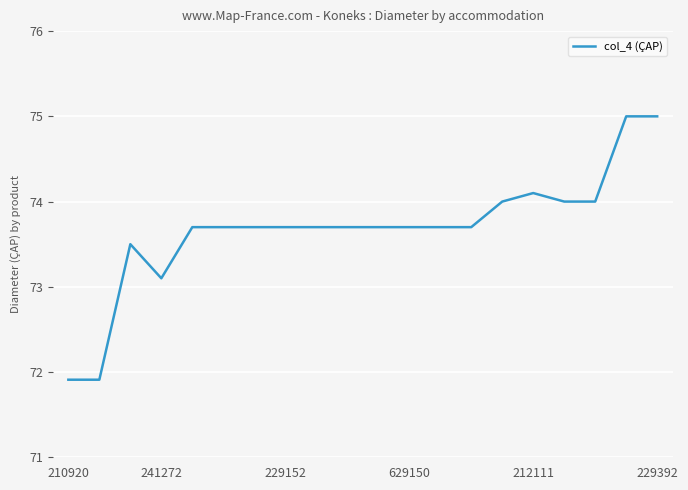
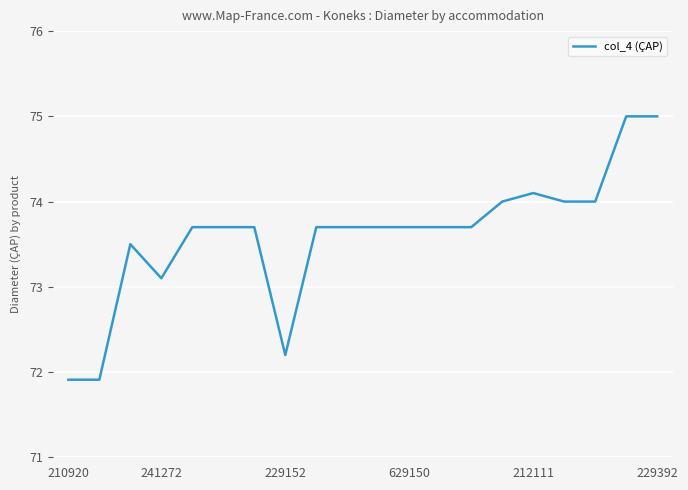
229152: 73.7 -> 72.2
